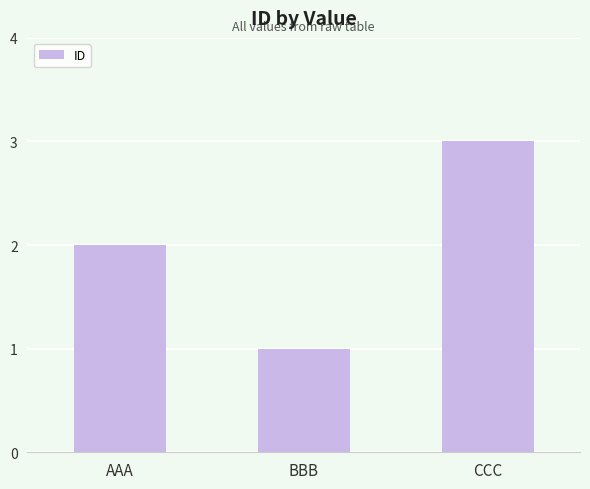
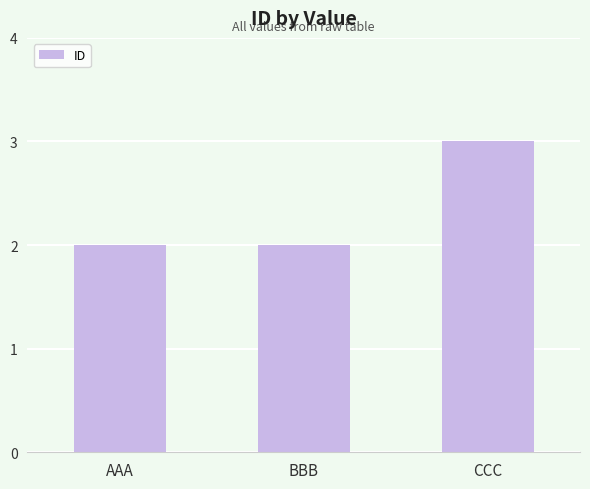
BBB: 1 -> 2
